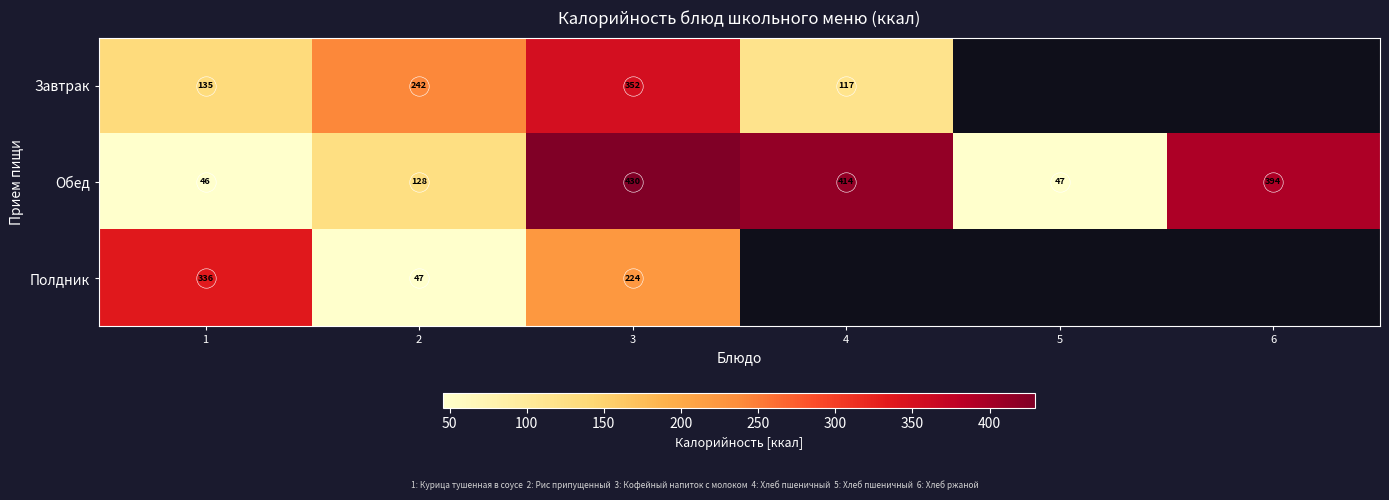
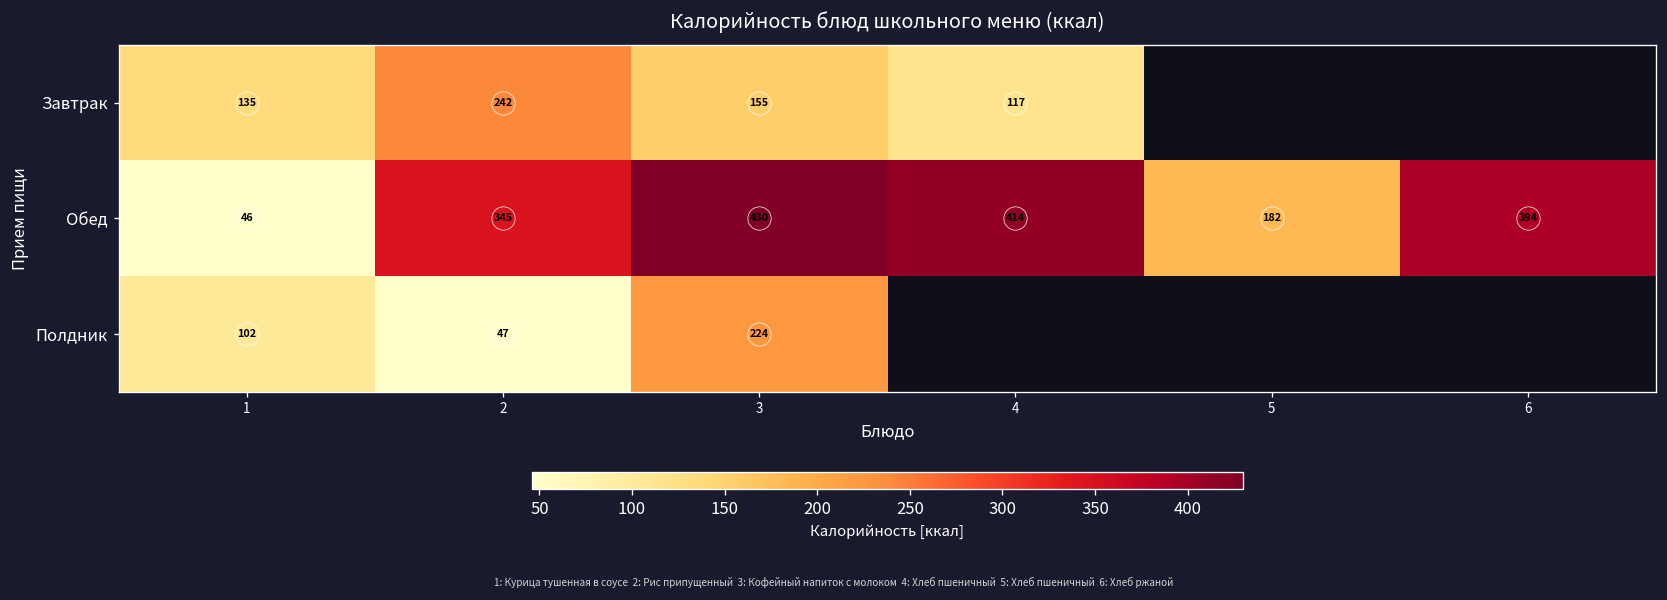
Завтрак, 3: 352 -> 155
Обед, 2: 128 -> 345
Обед, 5: 47 -> 182
Полдник, 1: 336 -> 102
